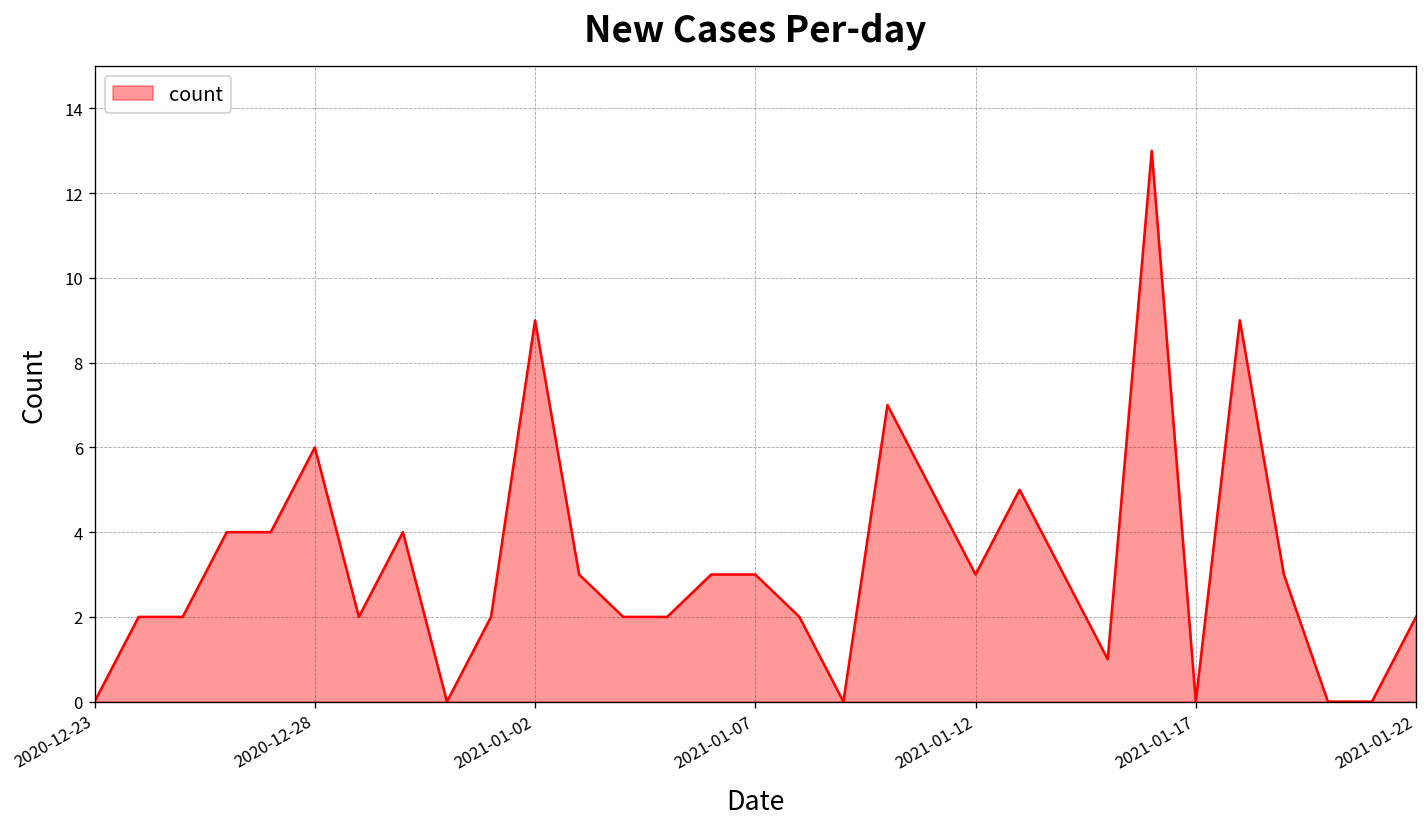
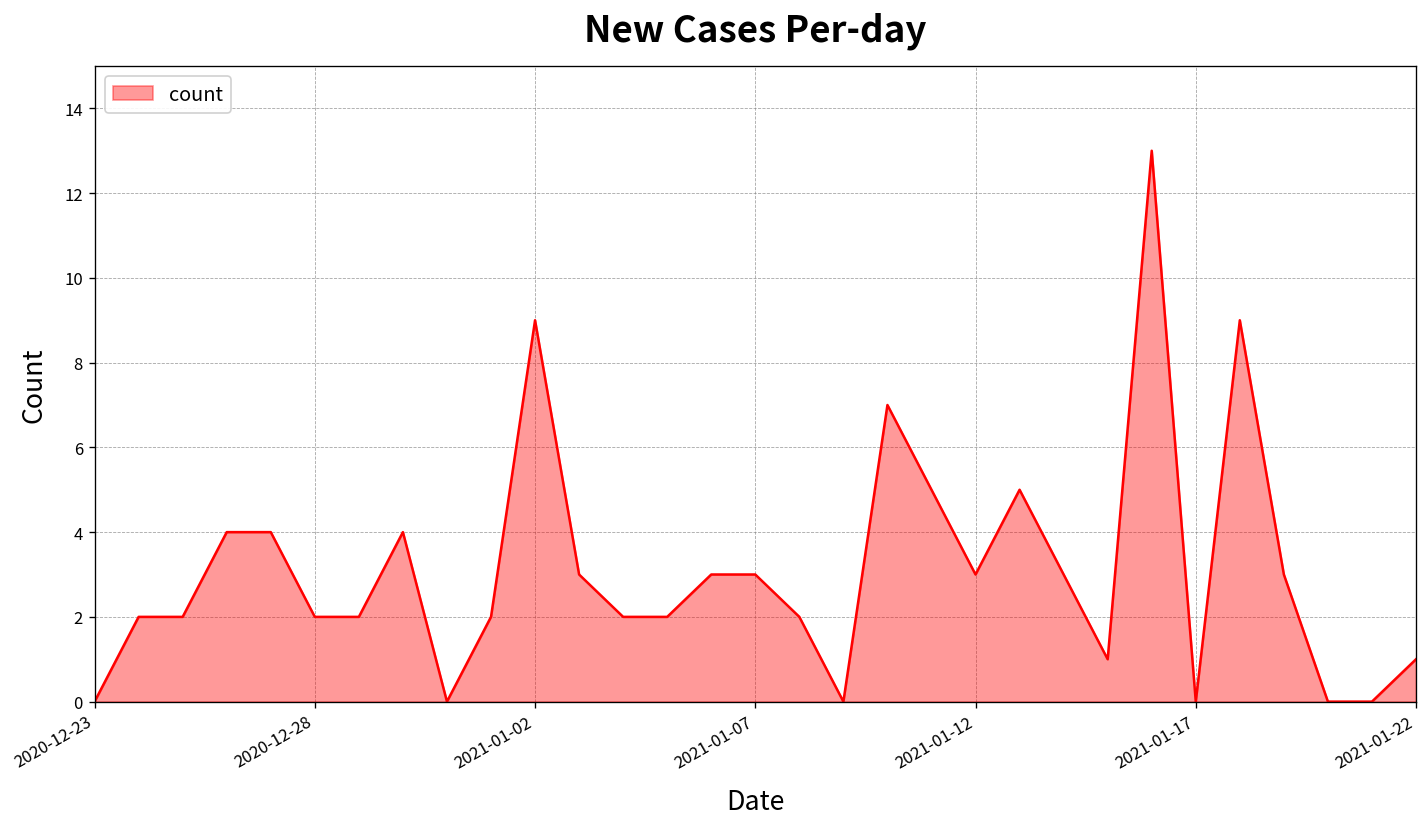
2020-12-28: 6 -> 2
2021-01-22: 2 -> 1
